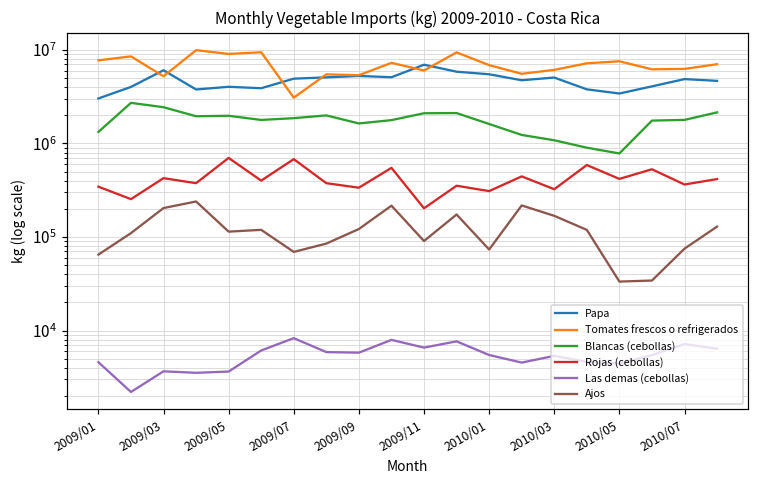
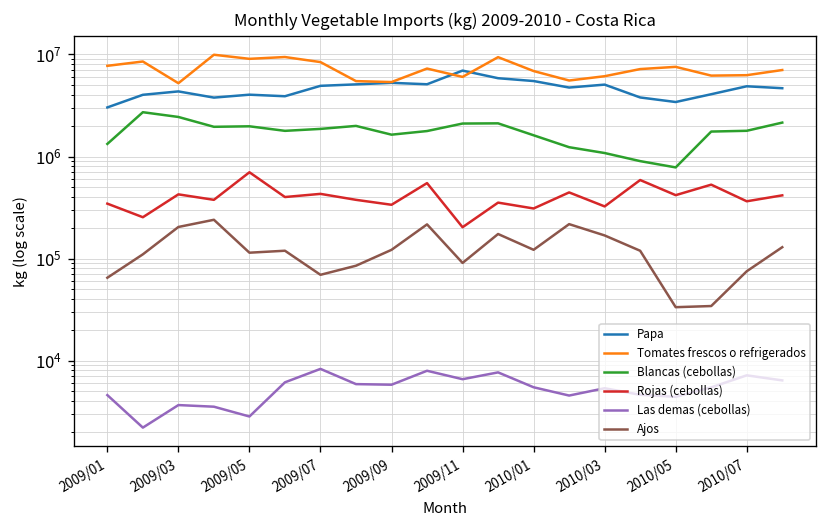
Papa, 2009/03: 6000000 -> 4000000
Las demas (cebollas), 2009/05: 3600 -> 2800
Tomates frescos o refrigerados, 2009/07: 3100000 -> 8000000
Rojas (cebollas), 2009/07: 700000 -> 400000
Ajos, 2010/01: 70000 -> 120000
